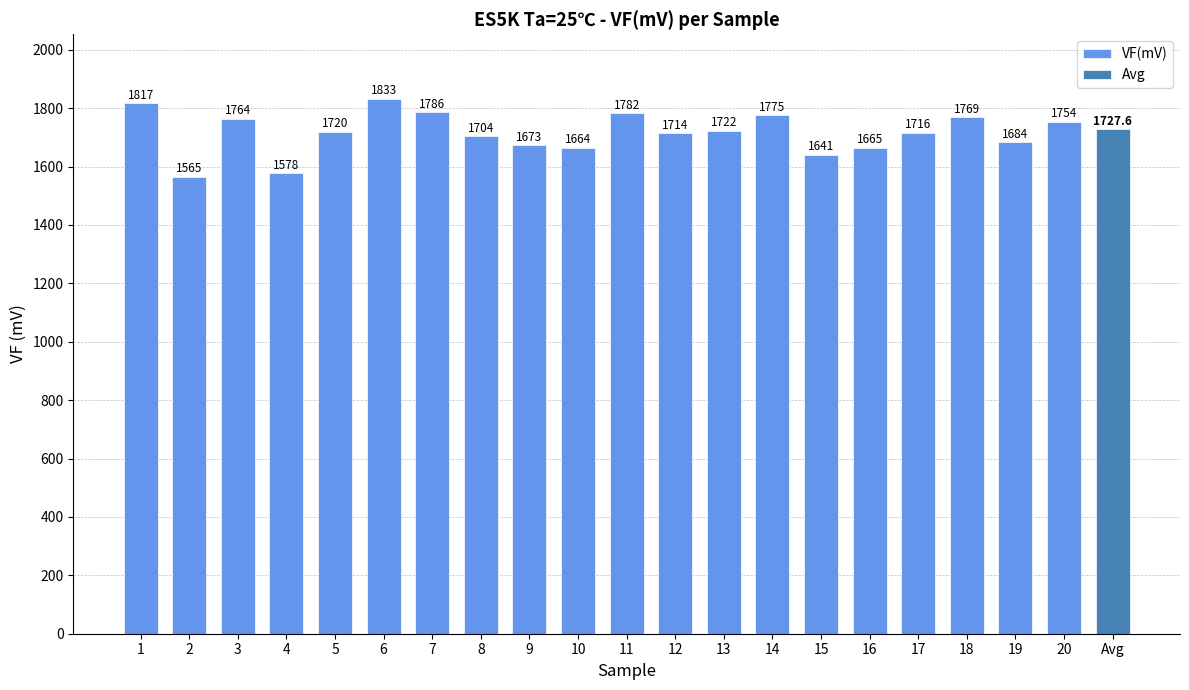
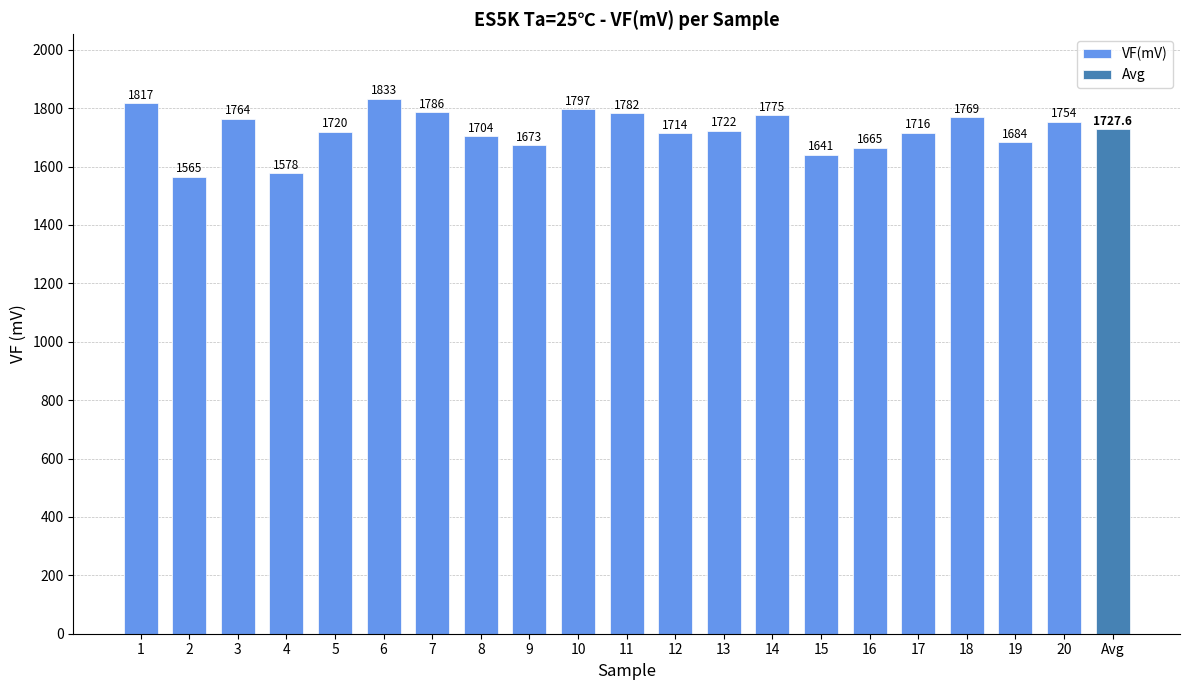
VF(mV), 10: 1664 -> 1797
